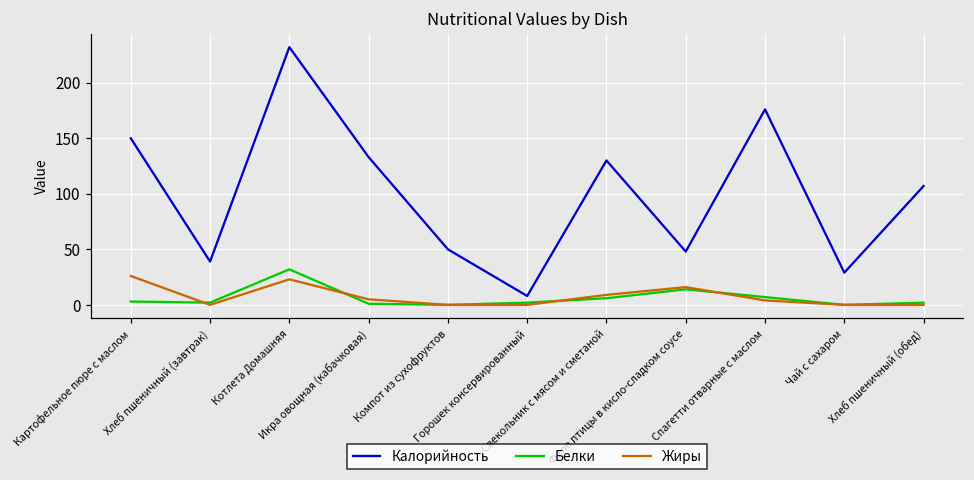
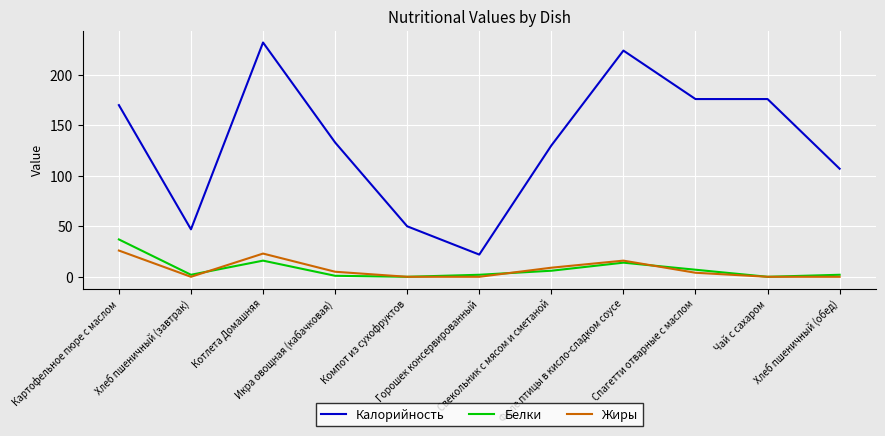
Калорийность, Картофельное пюре с маслом: 150 -> 170
Белки, Картофельное пюре с маслом: 3 -> 37
Калорийность, Хлеб пшеничный (завтрак): 39 -> 47
Белки, Котлета Домашняя: 32 -> 16
Калорийность, Горошек консервированный: 8 -> 22
Калорийность, Филе птицы в кисло-сладком соусе: 48 -> 224
Калорийность, Чай с сахаром: 29 -> 176
